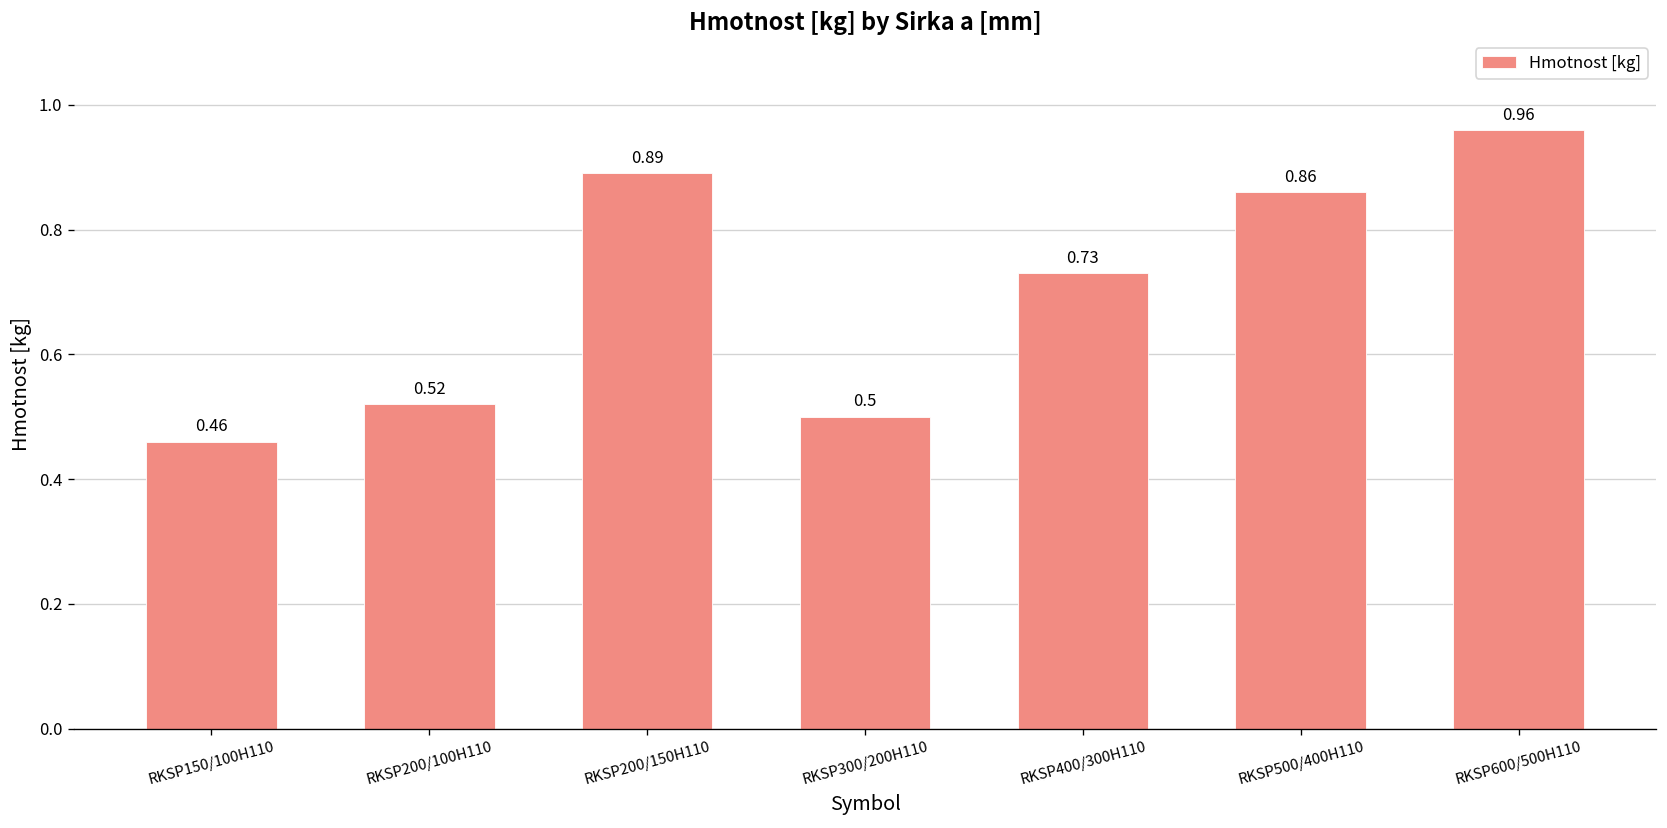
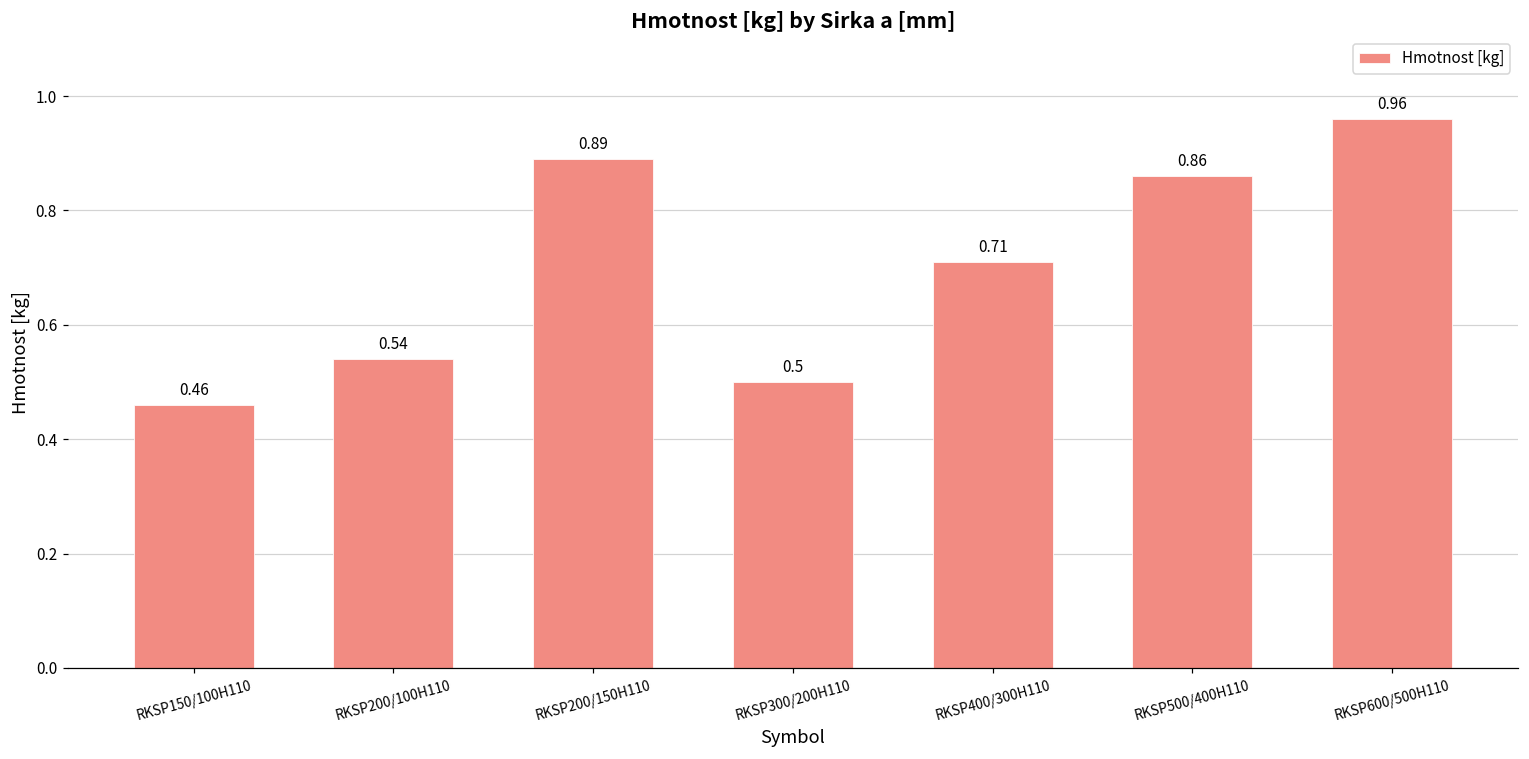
RKSP200/100H110: 0.52 -> 0.54
RKSP400/300H110: 0.73 -> 0.71
